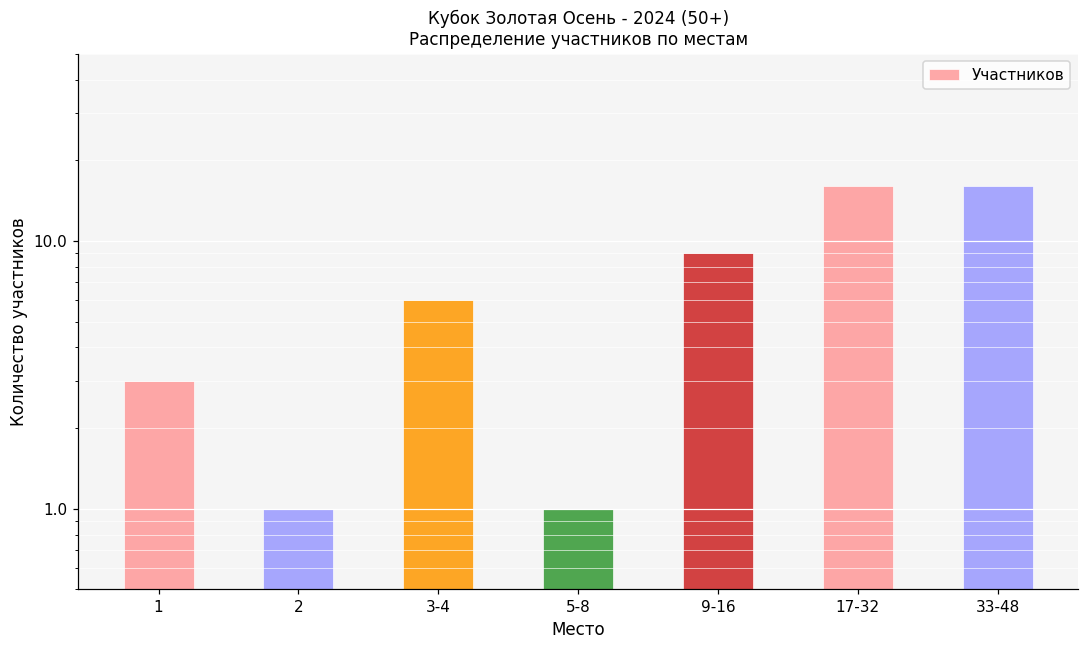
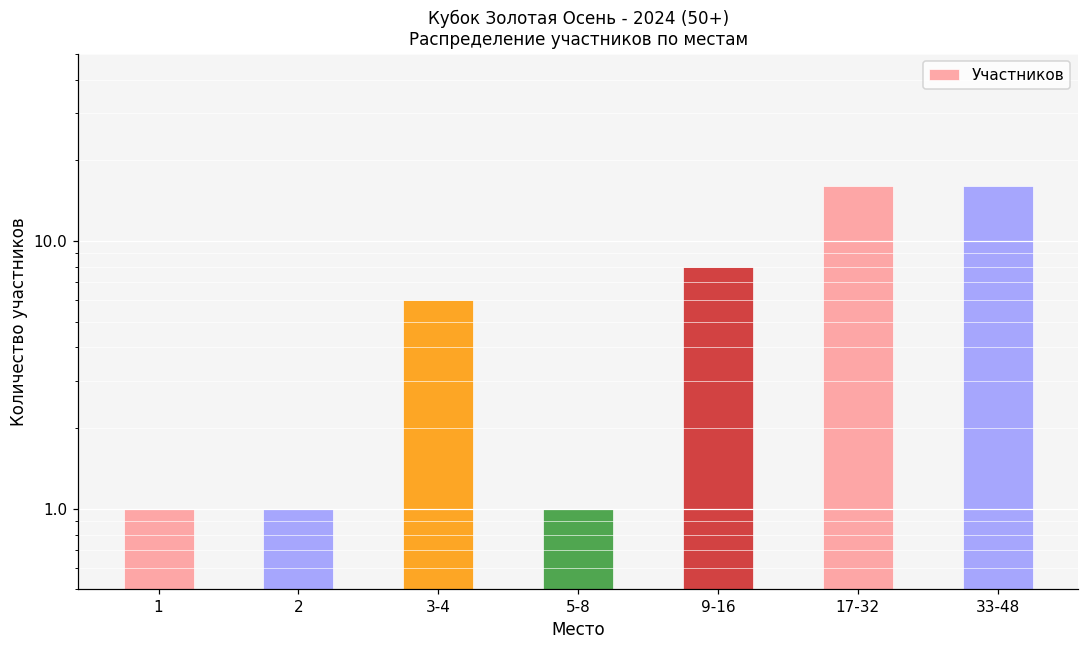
1: 3 -> 1
9-16: 9 -> 8
